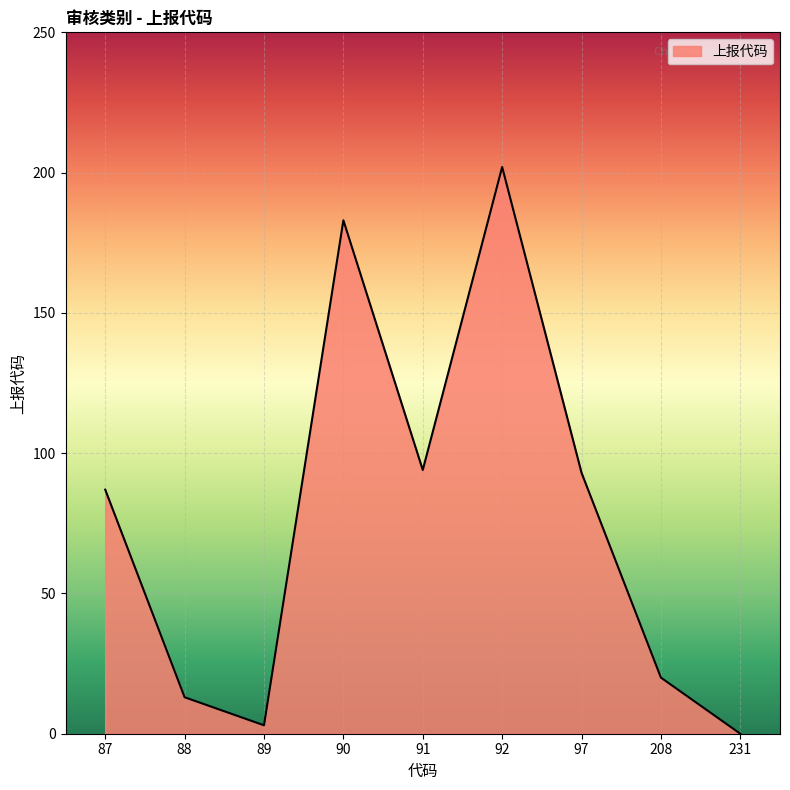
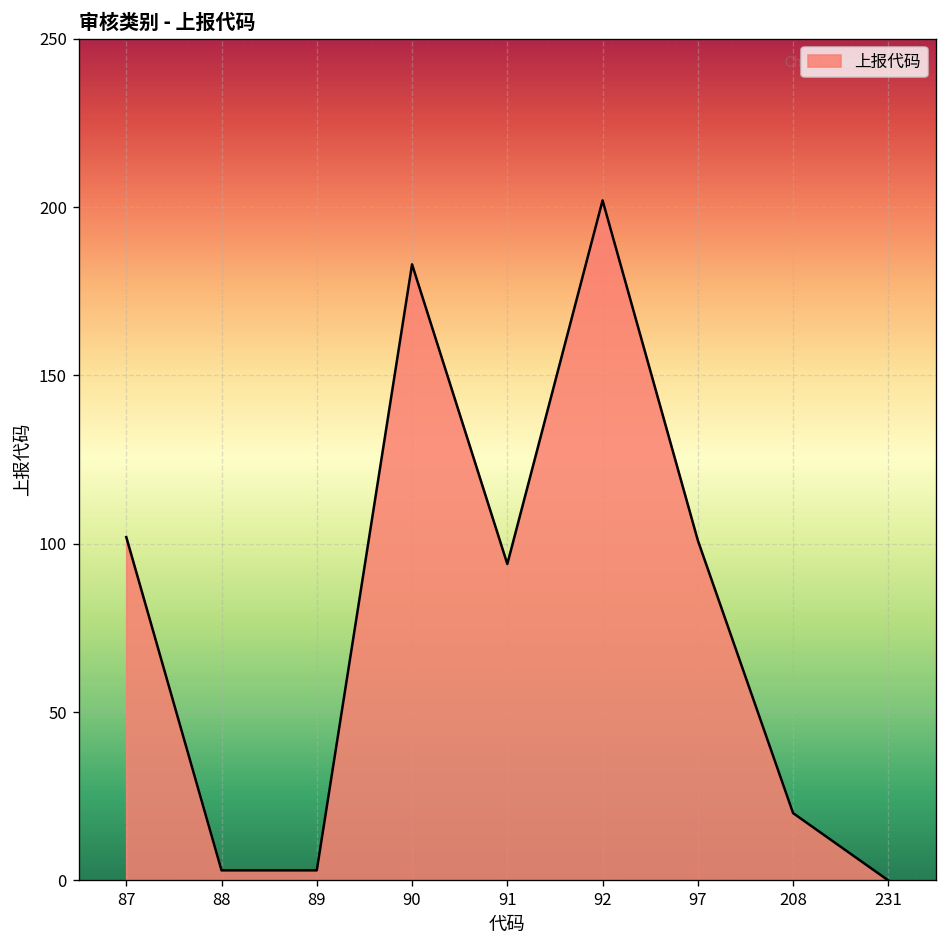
87: 87 -> 102
88: 13 -> 3
97: 93 -> 101
